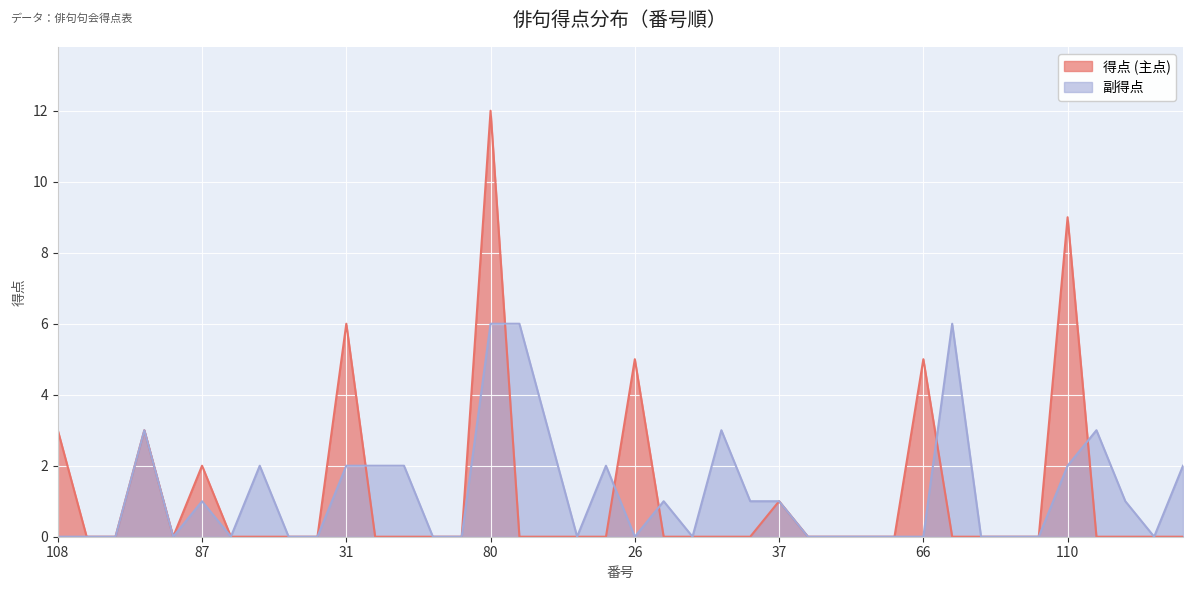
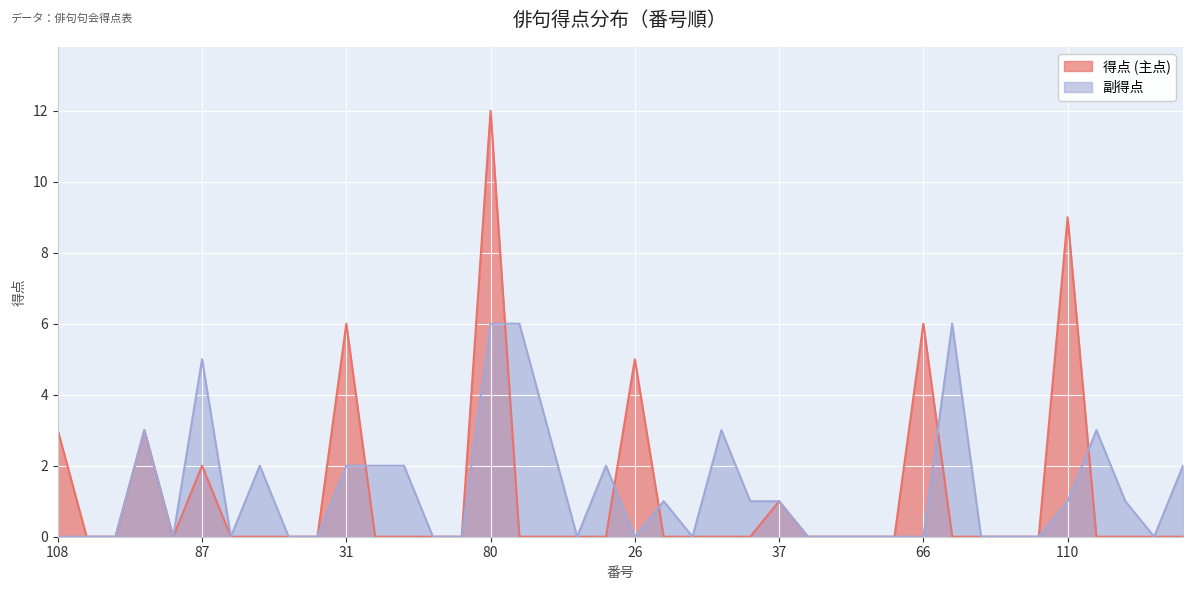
副得点, 87: 1 -> 5
得点 (主点), 66: 5 -> 6
副得点, 110: 2 -> 1
